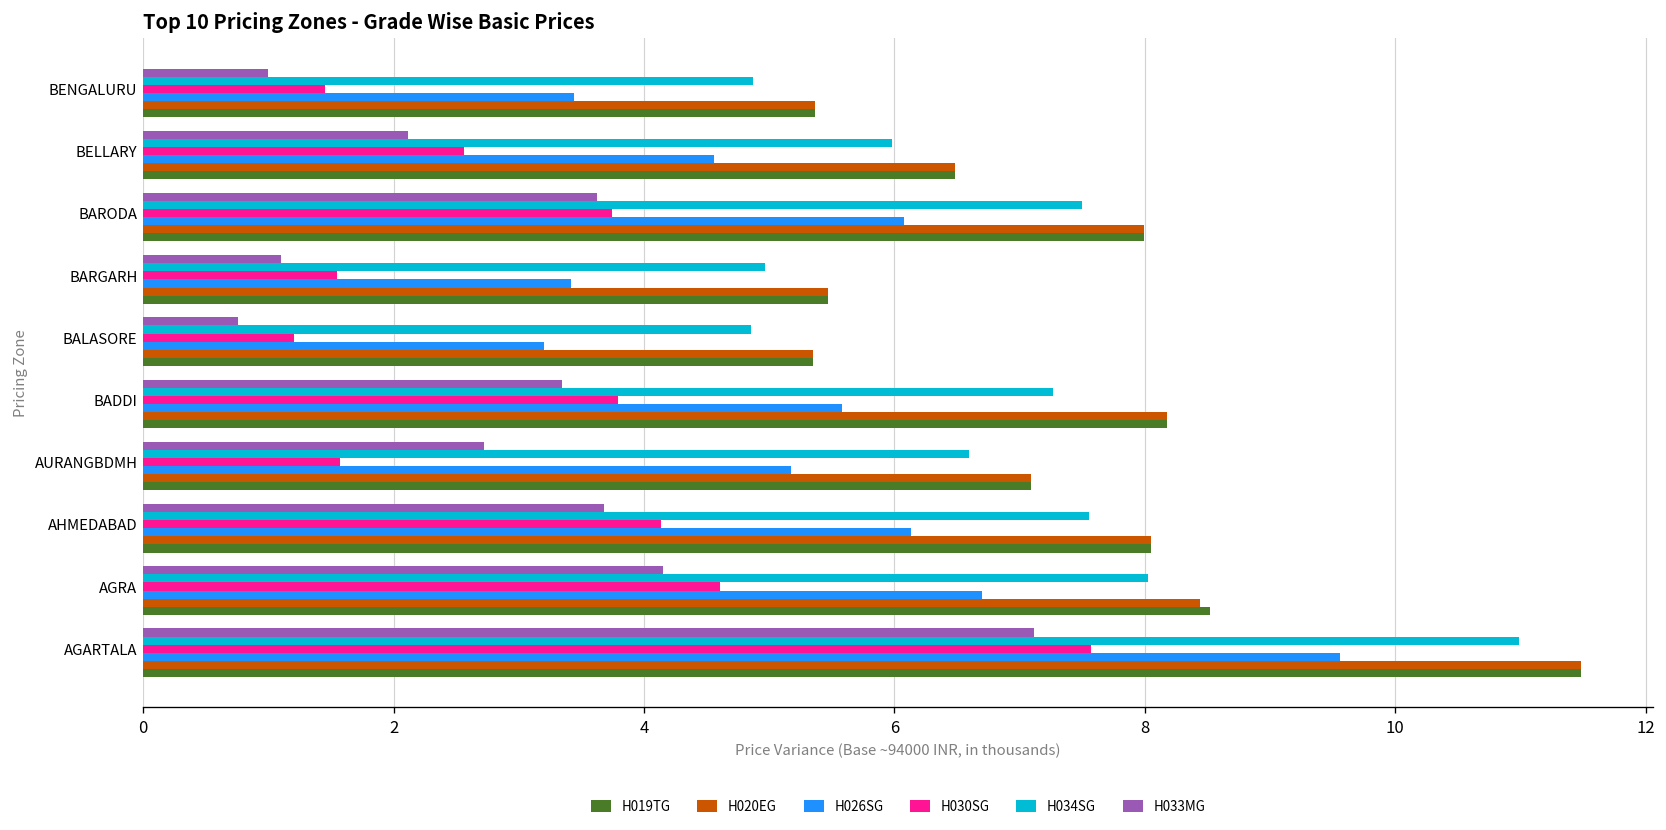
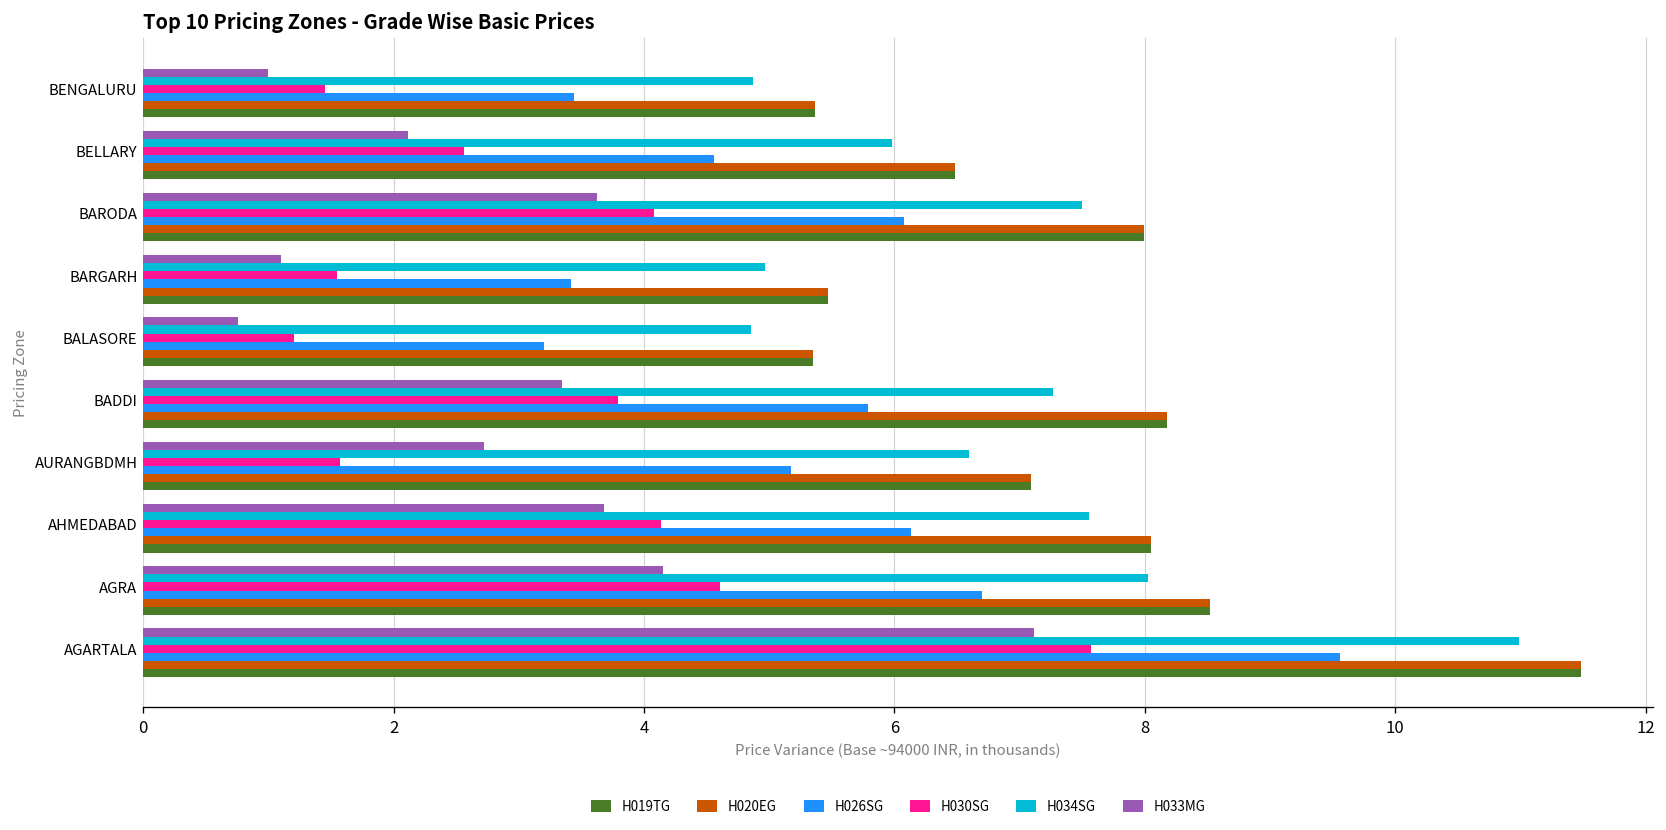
H030SG, BARODA: 3.74 -> 4.08
H026SG, BADDI: 5.58 -> 5.79
H020EG, AGRA: 8.44 -> 8.52
